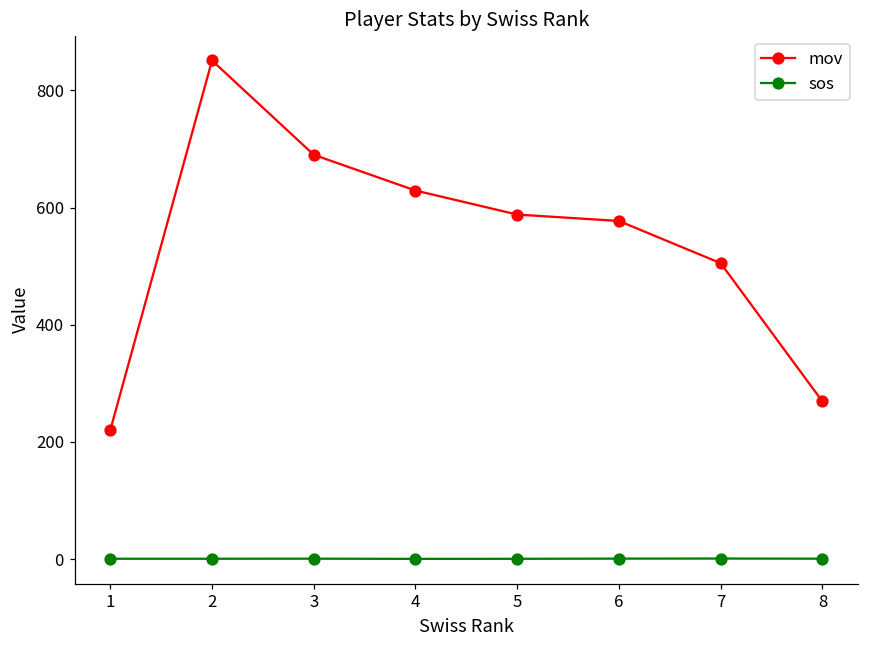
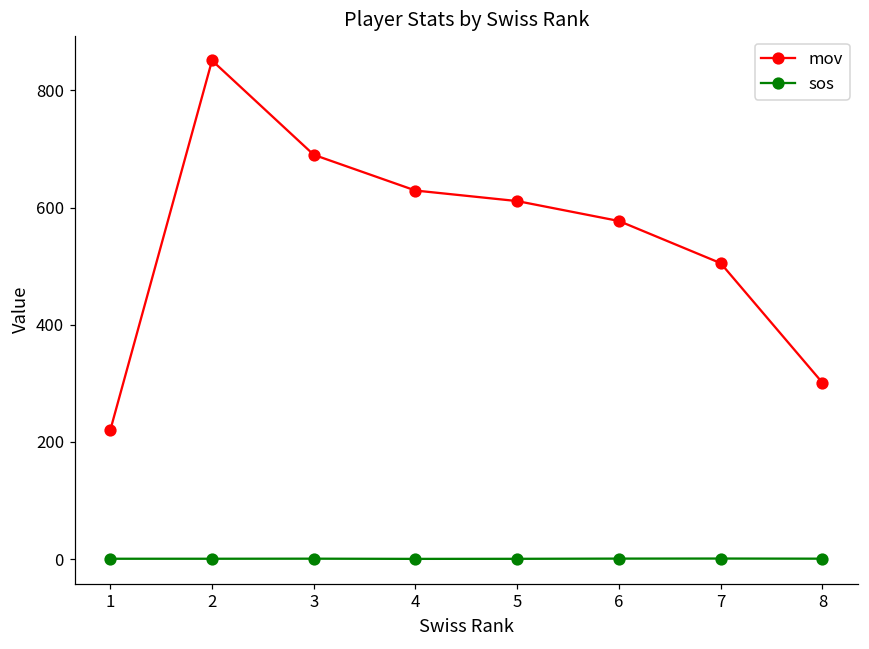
mov, 5: 590 -> 610
mov, 8: 270 -> 300
